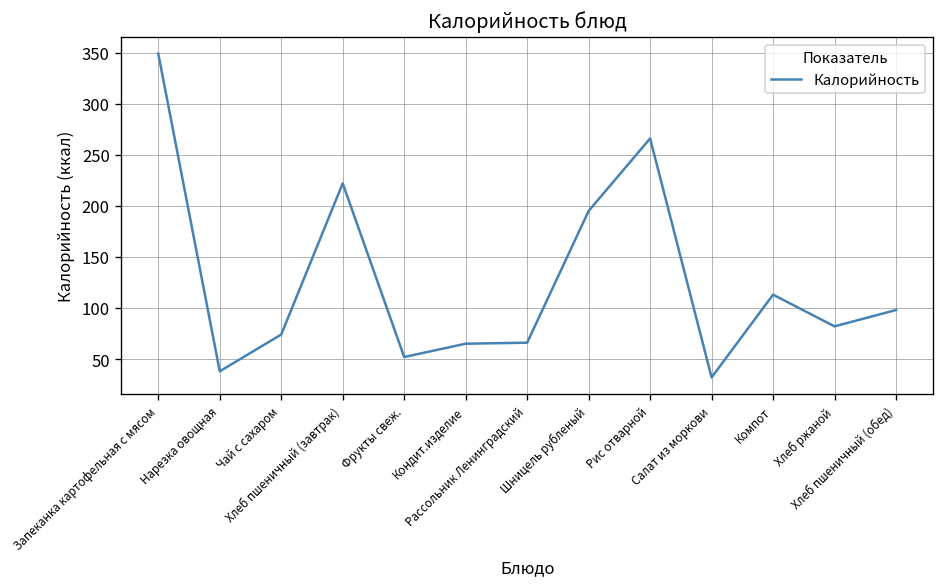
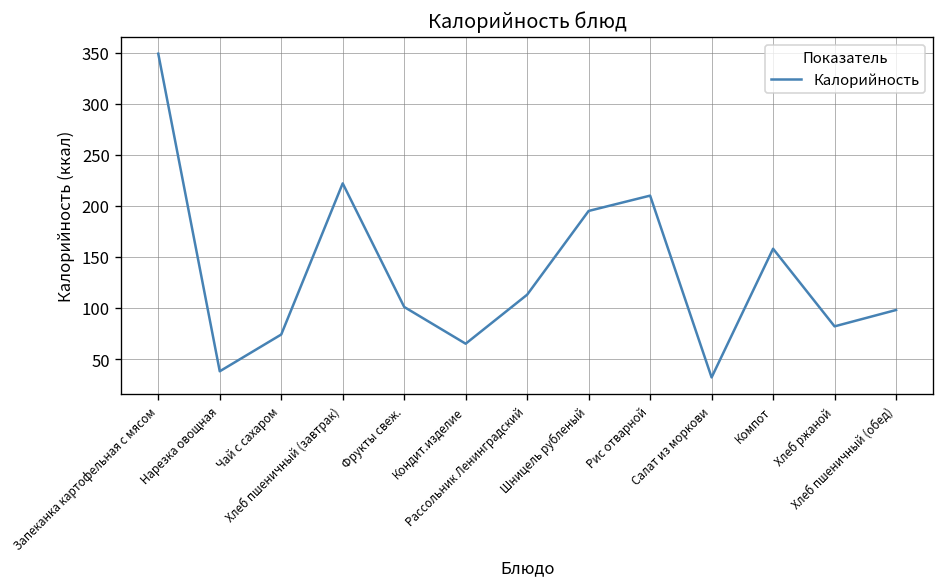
Фрукты свеж.: 50 -> 100
Рассольник Ленинградский: 70 -> 110
Рис отварной: 270 -> 210
Компот: 110 -> 160
